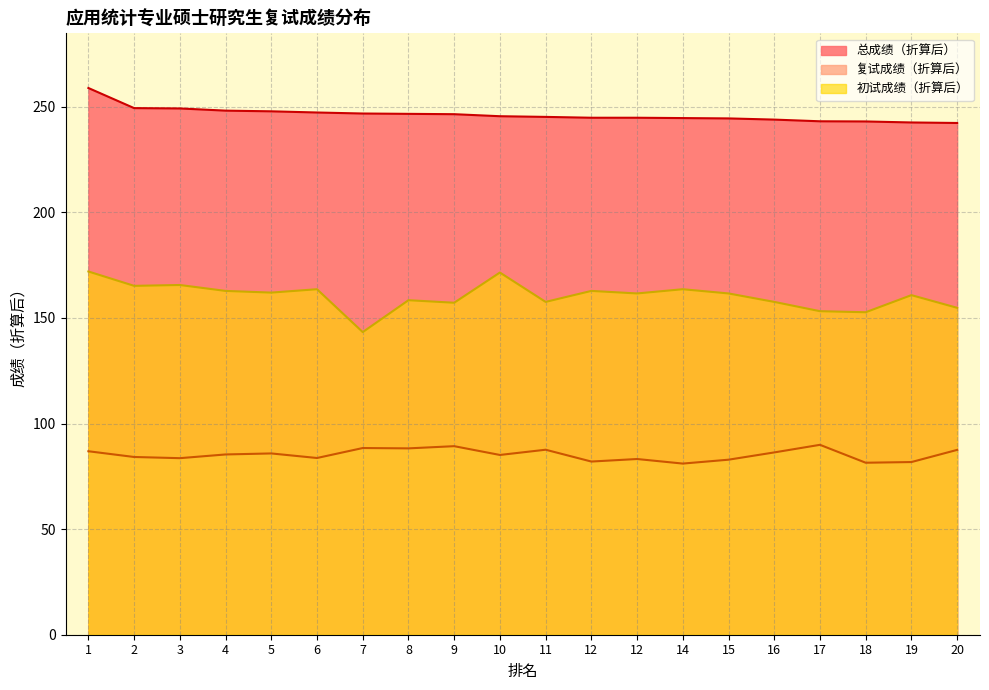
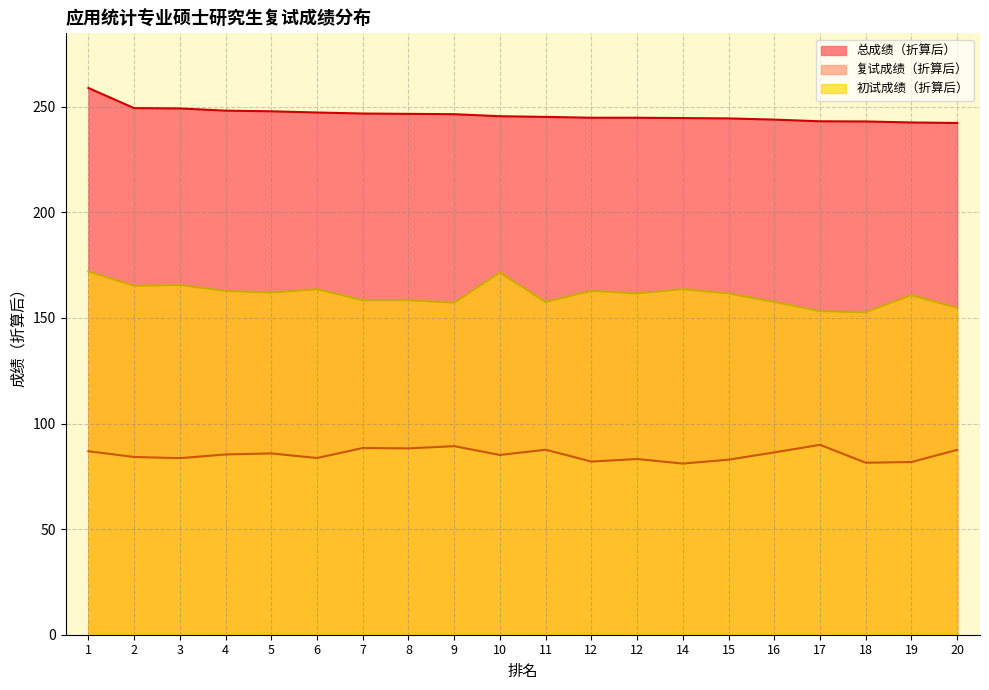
初试成绩（折算后）, 7: 143 -> 158
